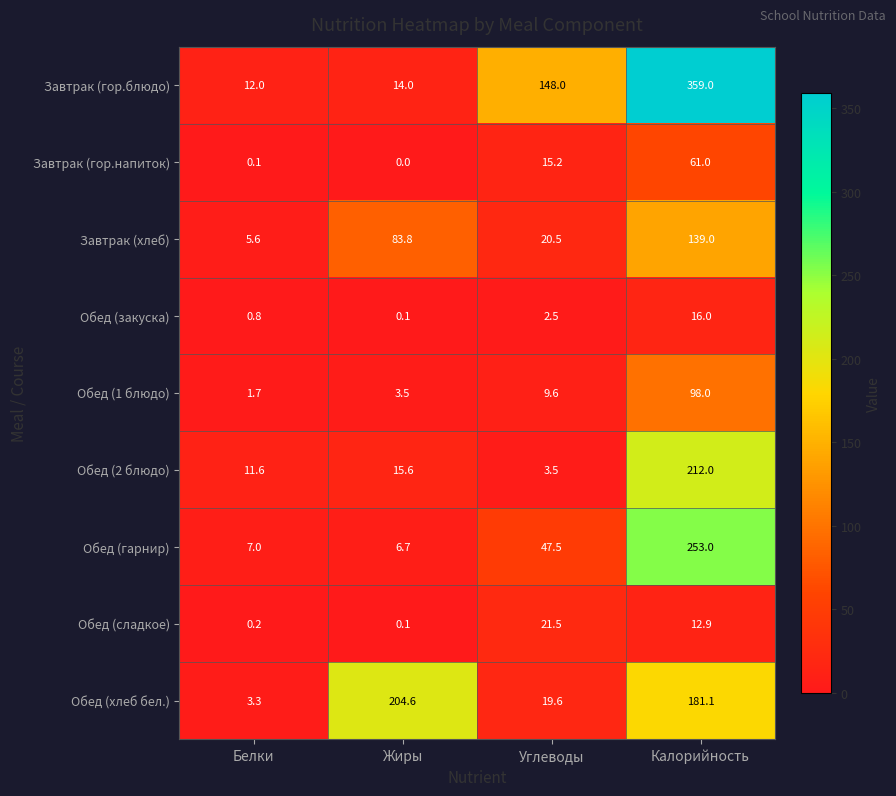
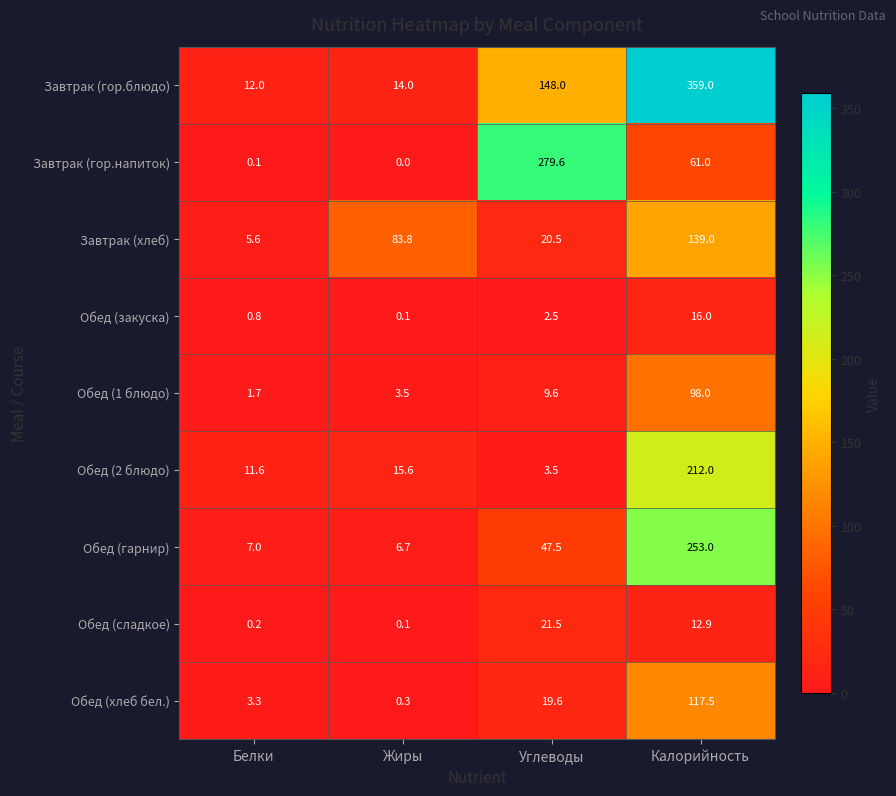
Завтрак (гор.напиток), Углеводы: 15.2 -> 279.6
Обед (хлеб бел.), Жиры: 204.6 -> 0.3
Обед (хлеб бел.), Калорийность: 181.1 -> 117.5
